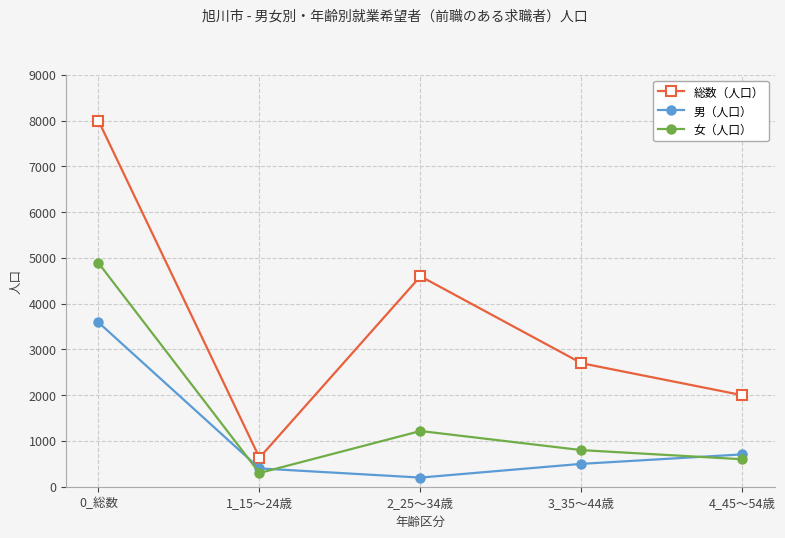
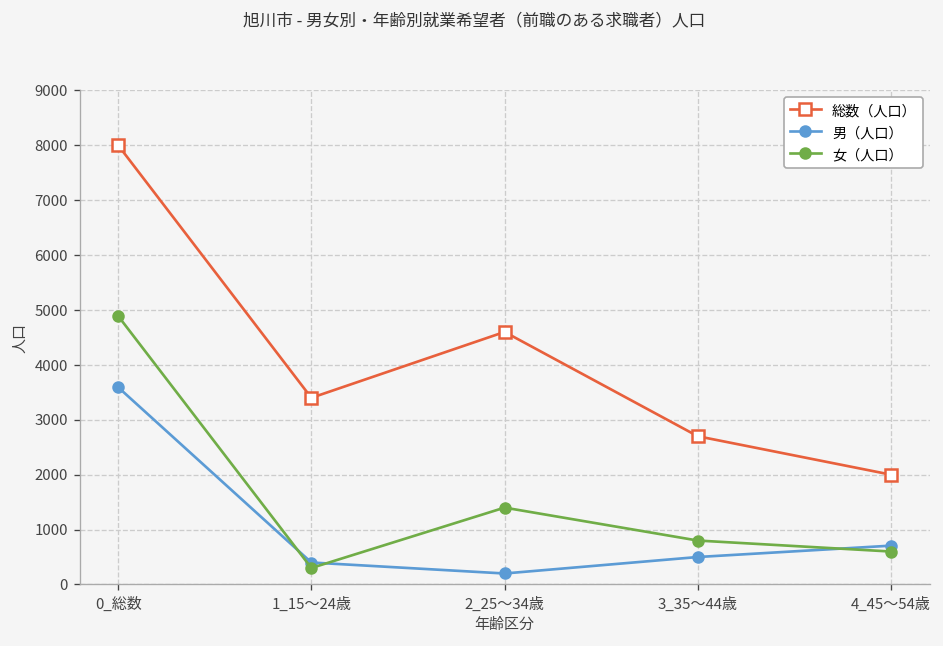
総数（人口）, 1_15～24歳: 600 -> 3400
女（人口）, 2_25～34歳: 1200 -> 1400
